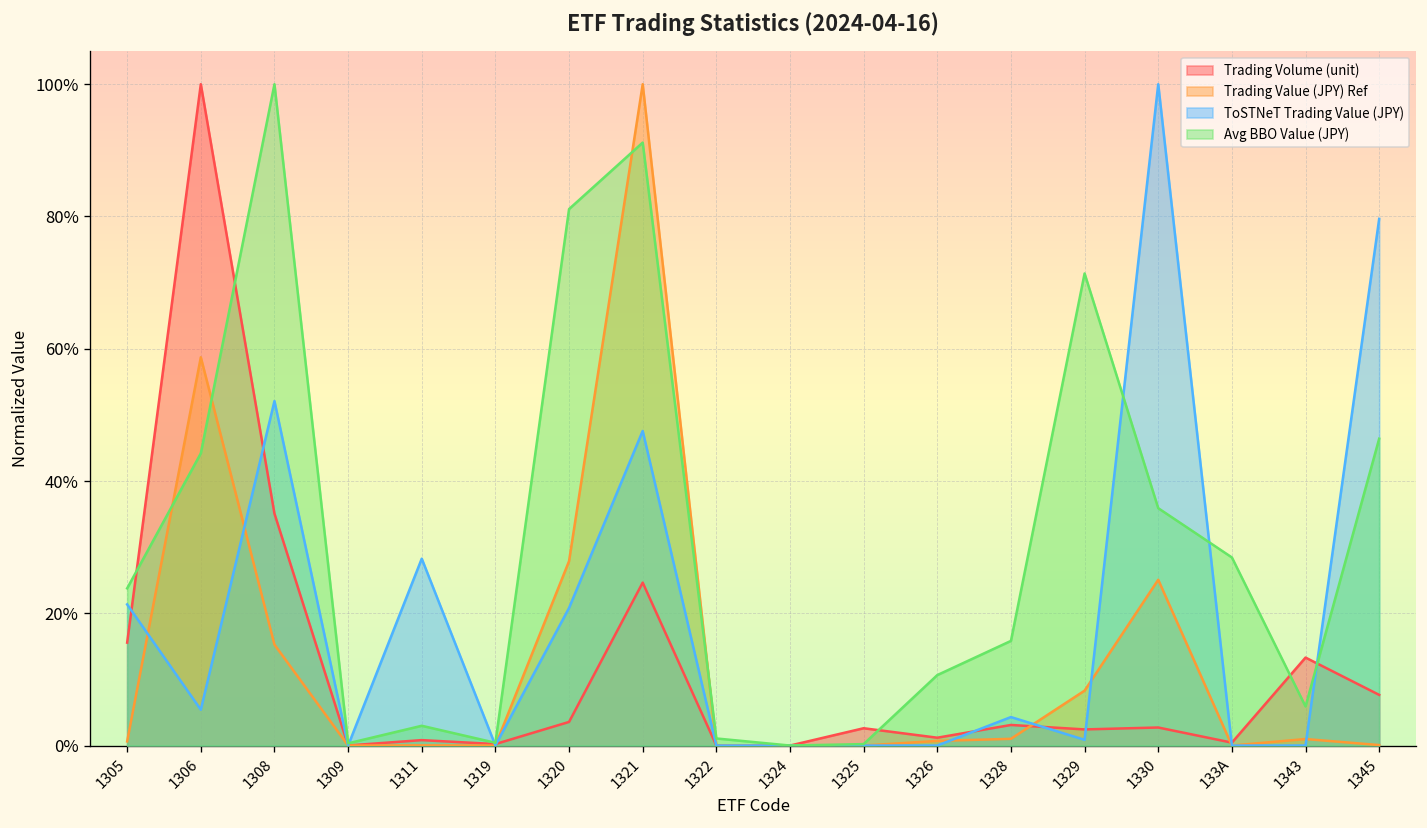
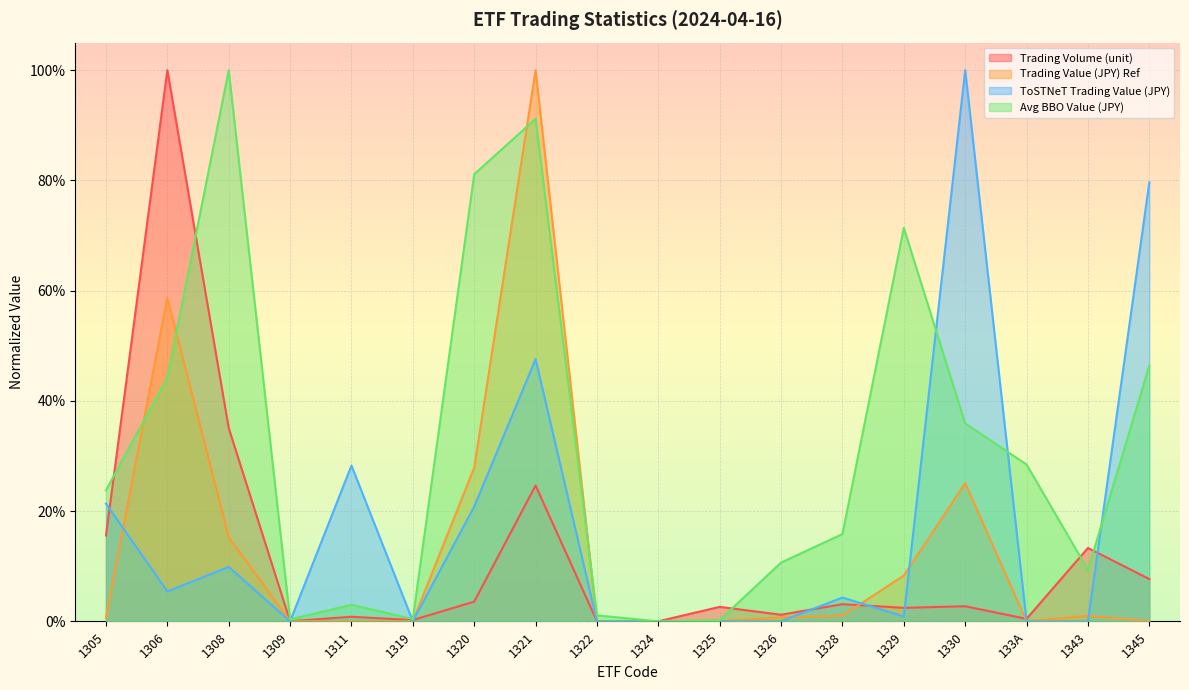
ToSTNeT Trading Value (JPY), 1308: 52% -> 10%
Avg BBO Value (JPY), 1343: 6% -> 9%
